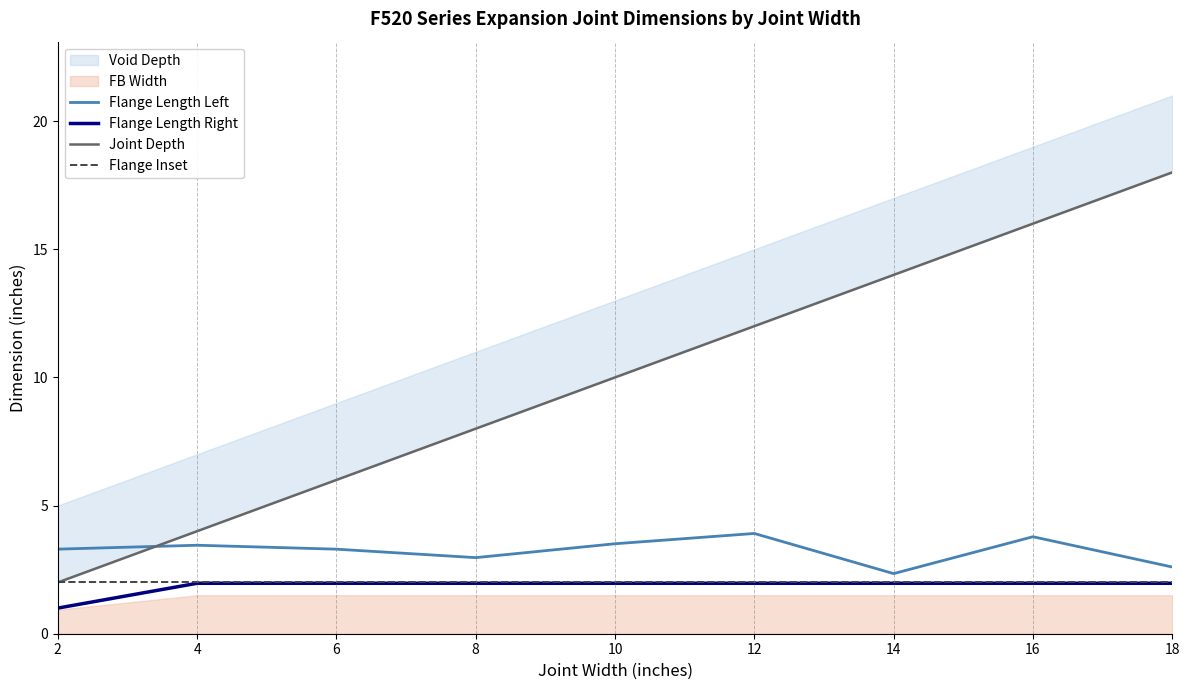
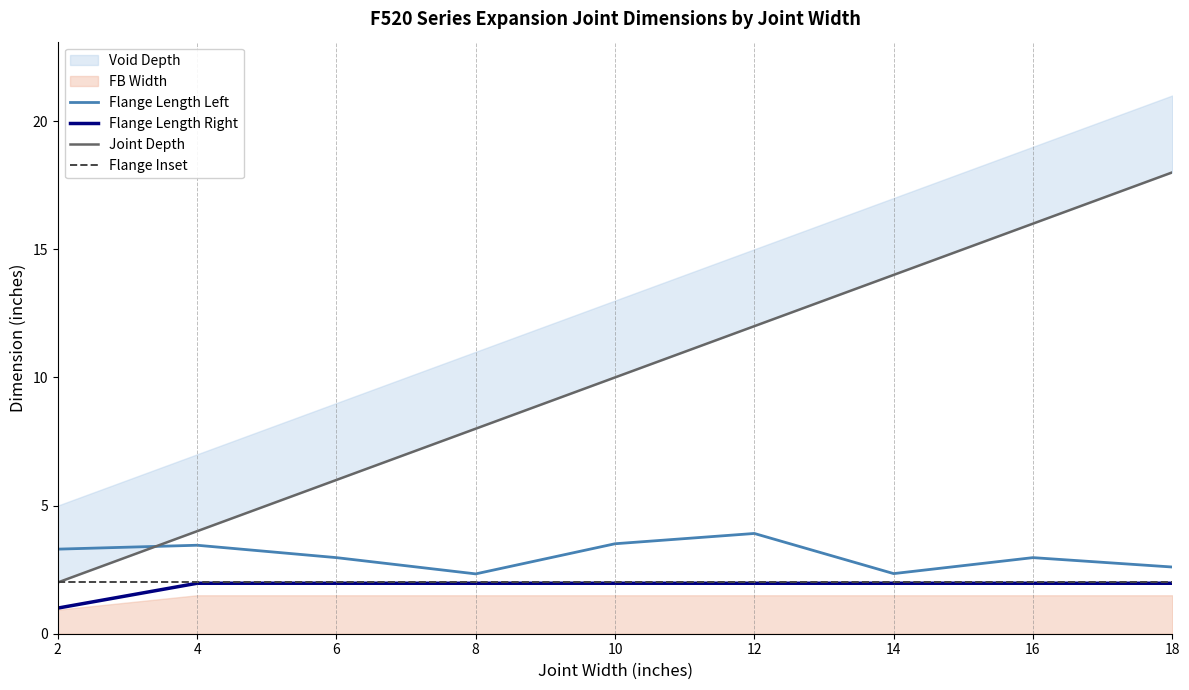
Flange Length Left, 6: 3.3 -> 3.0
Flange Length Left, 8: 3.0 -> 2.3
Flange Length Left, 16: 3.8 -> 3.0
